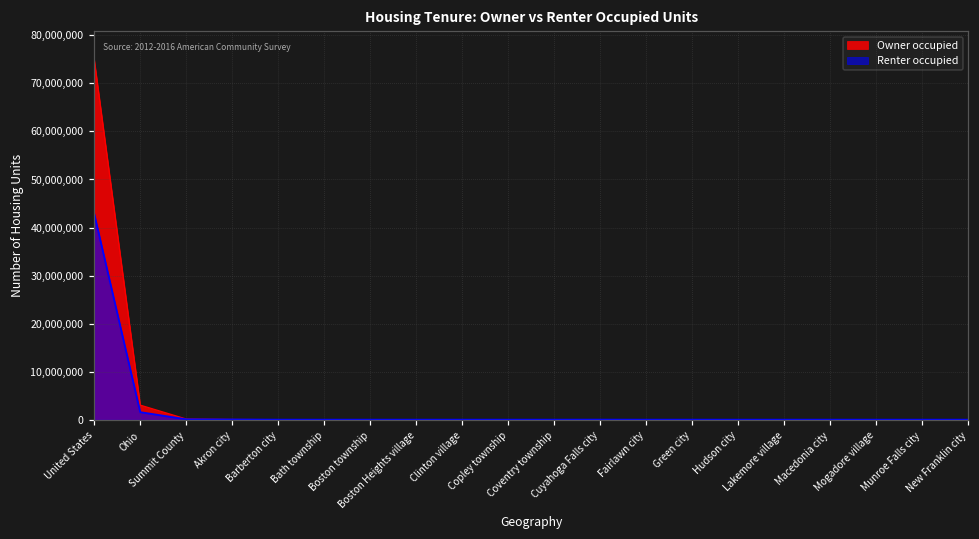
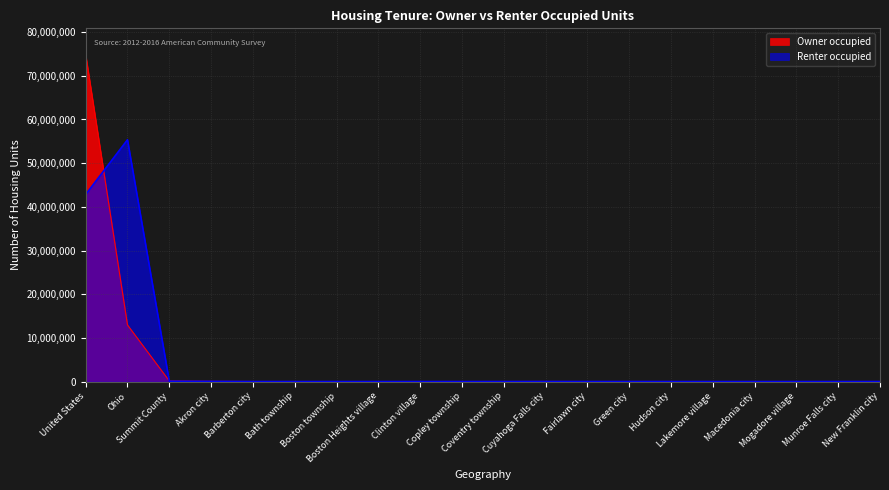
Owner occupied, Ohio: 3,000,000 -> 13,000,000
Renter occupied, Ohio: 2,000,000 -> 55,000,000
